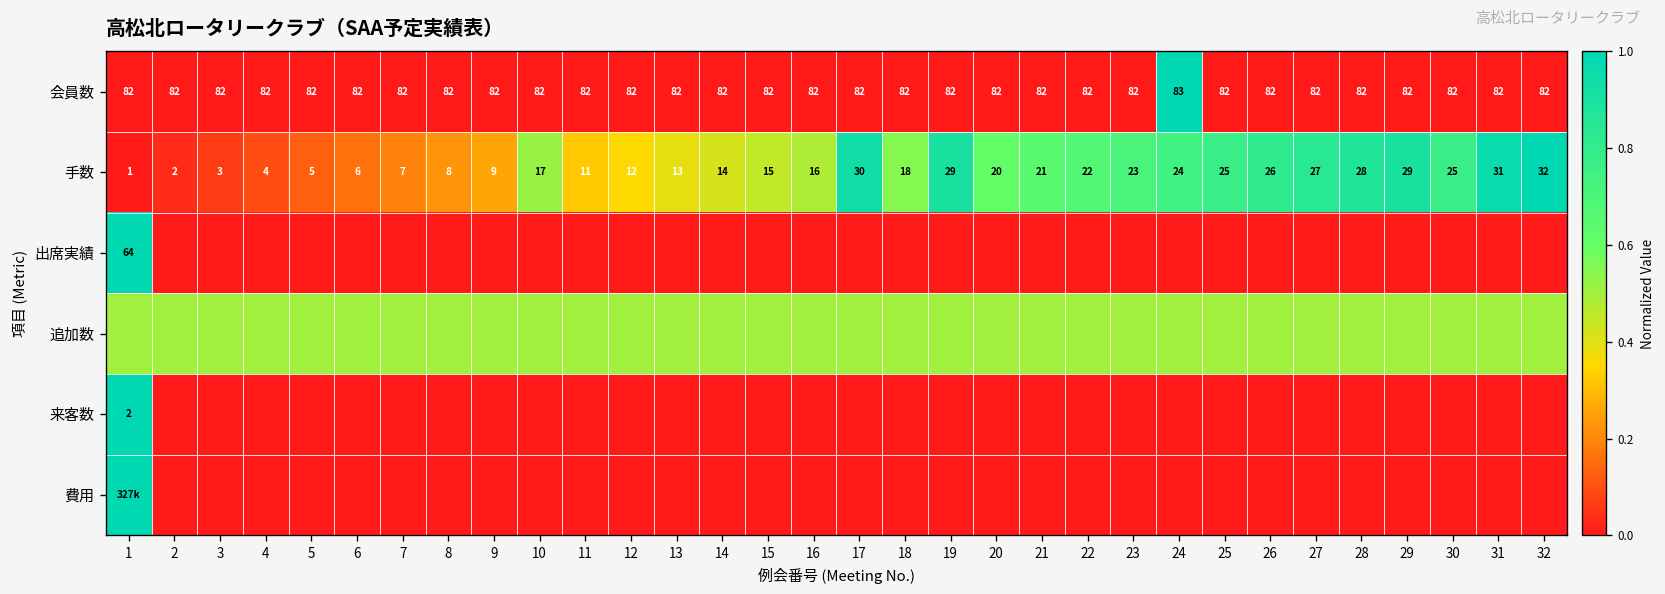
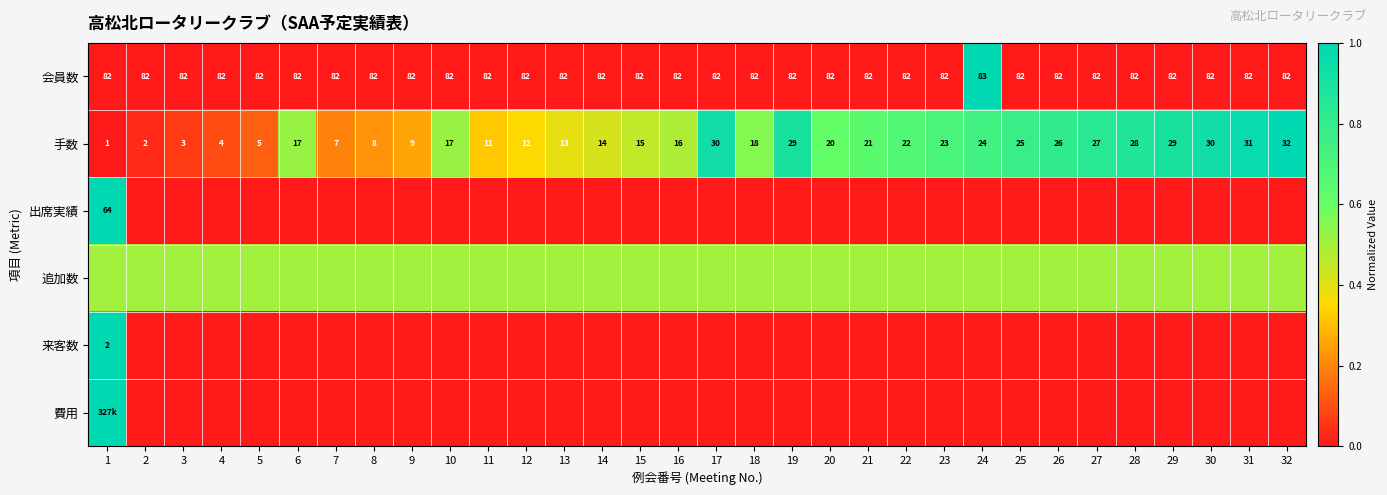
手数, 6: 6 -> 17
手数, 30: 25 -> 30
